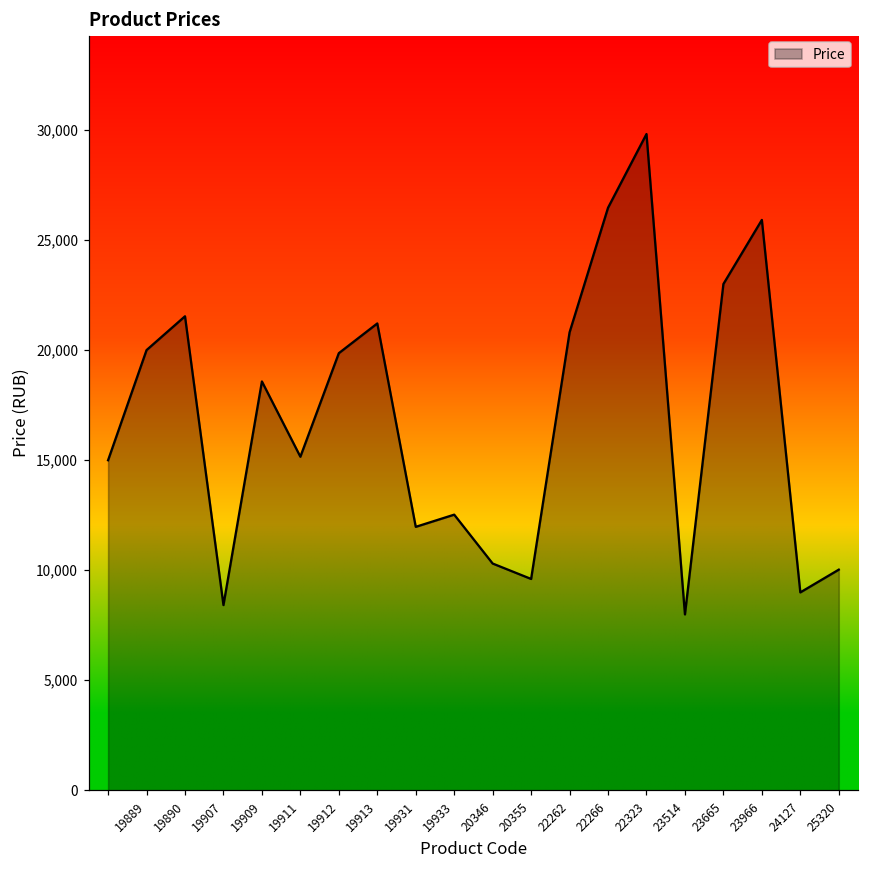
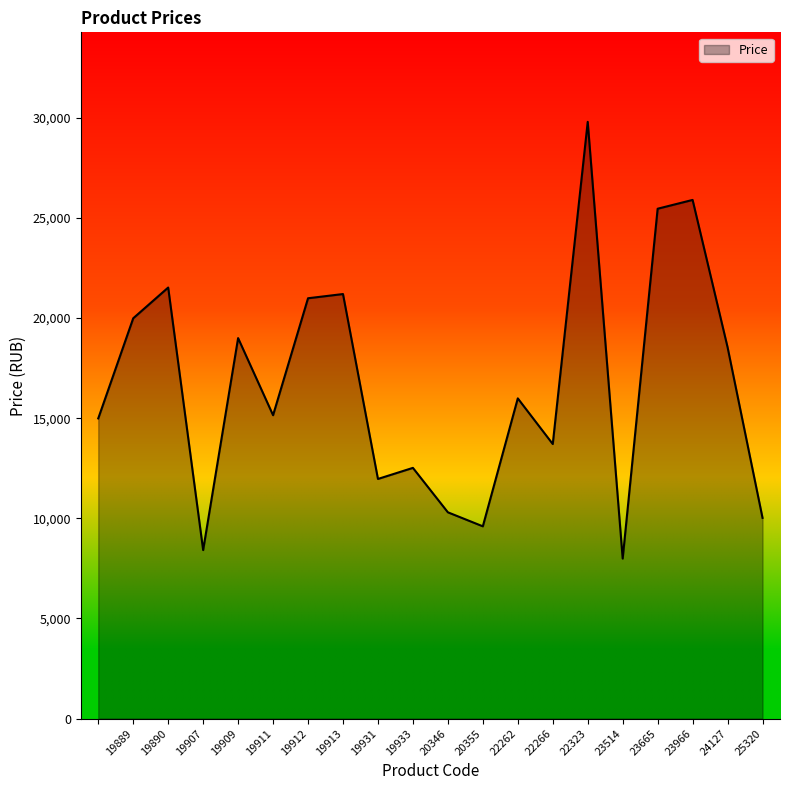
19909: 18,600 -> 19,000
19912: 19,900 -> 21,000
22262: 20,800 -> 16,000
22266: 26,500 -> 13,700
23665: 23,000 -> 25,500
24127: 9,000 -> 18,500
